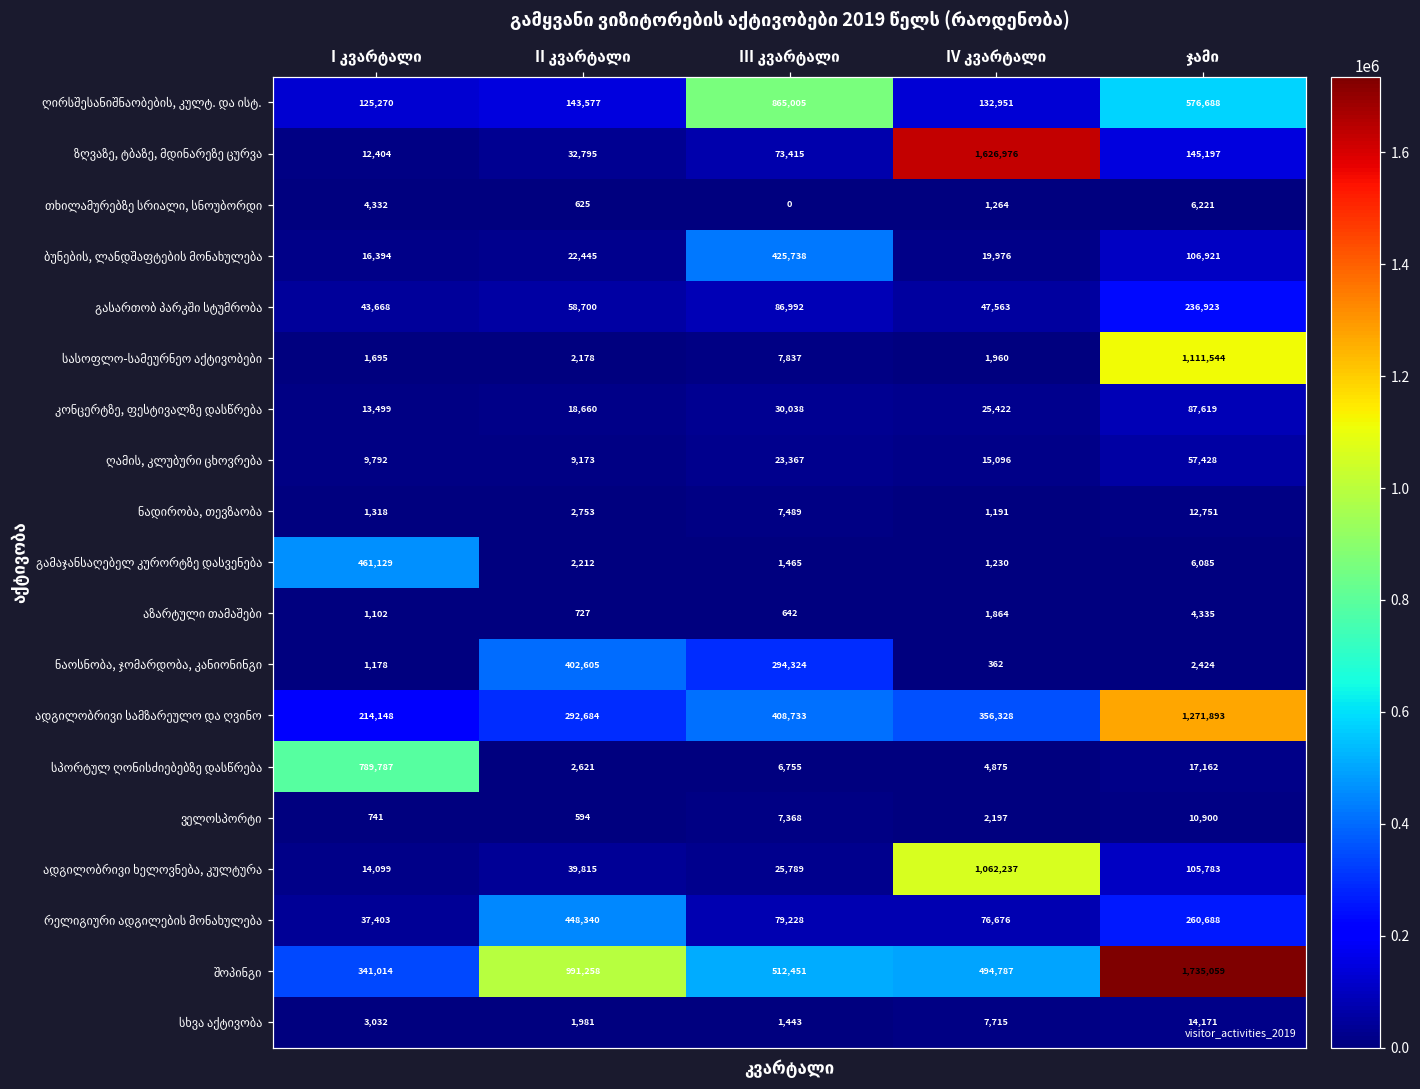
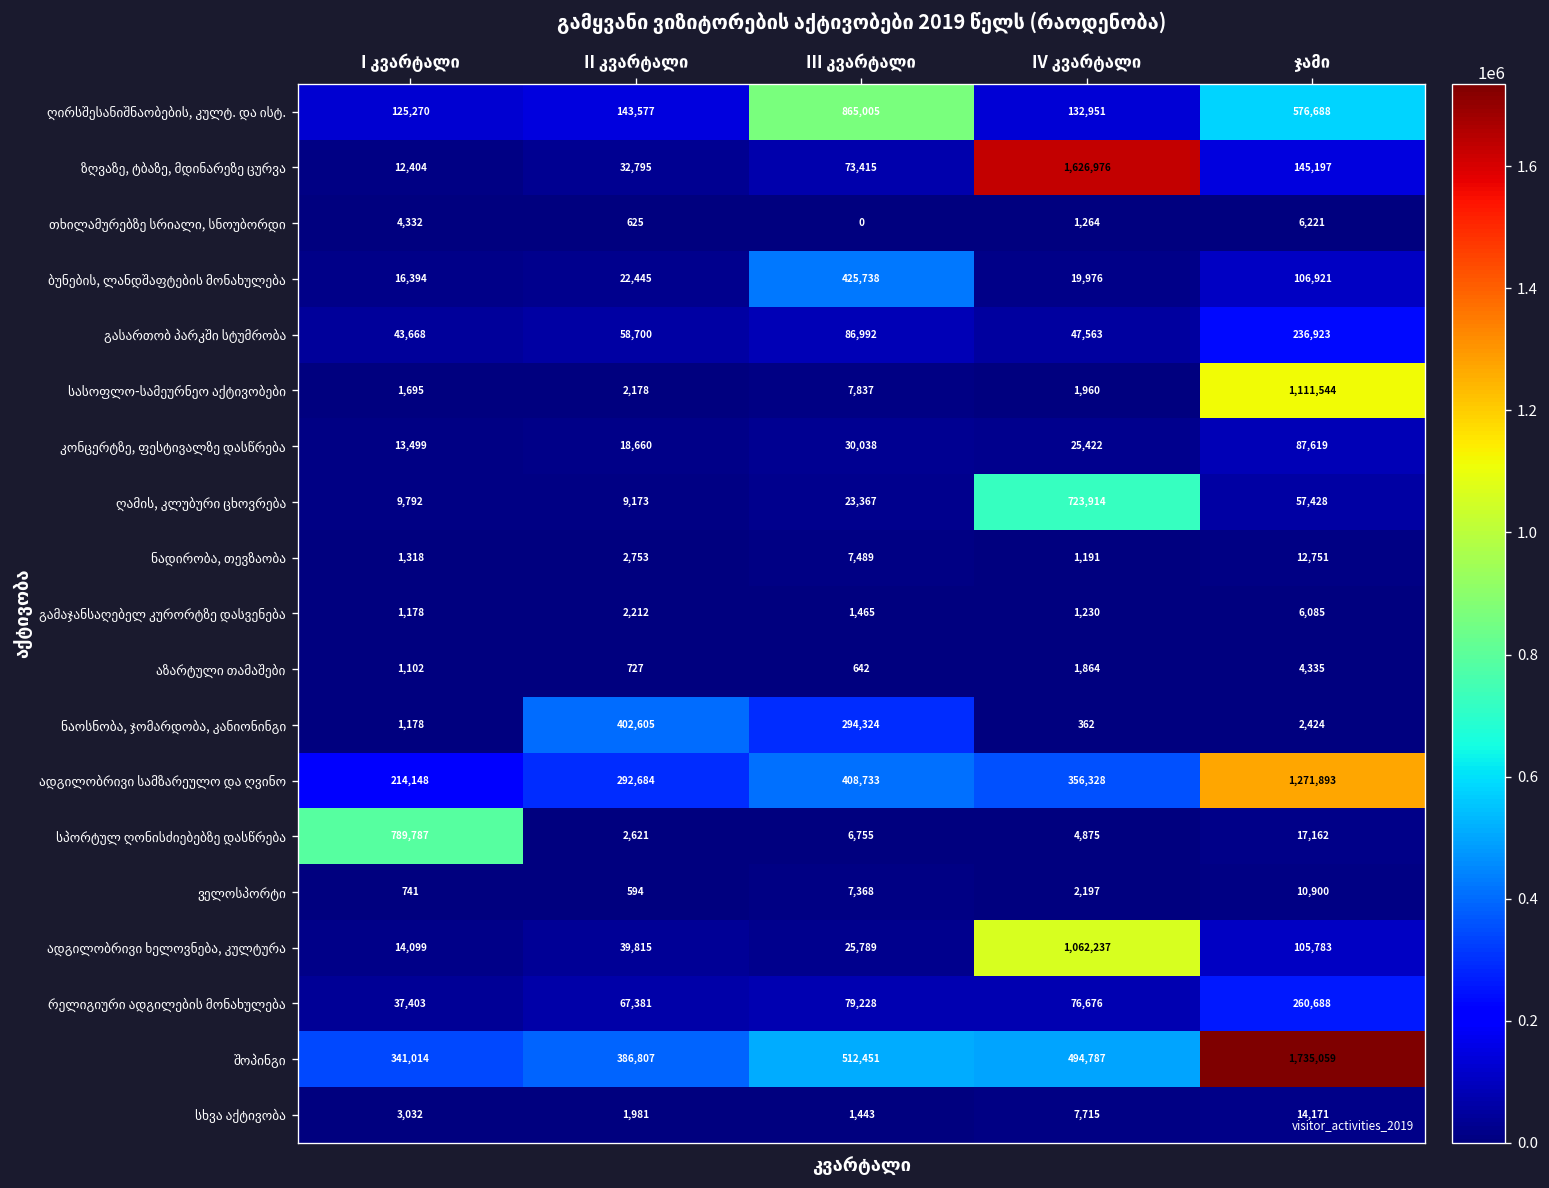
ღამის, კლუბური ცხოვრება, IV კვარტალი: 15,096 -> 723,914
გამაჯანსაღებელ კურორტზე დასვენება, I კვარტალი: 461,129 -> 1,178
რელიგიური ადგილების მონახულება, II კვარტალი: 448,340 -> 67,381
შოპინგი, II კვარტალი: 991,258 -> 386,807
